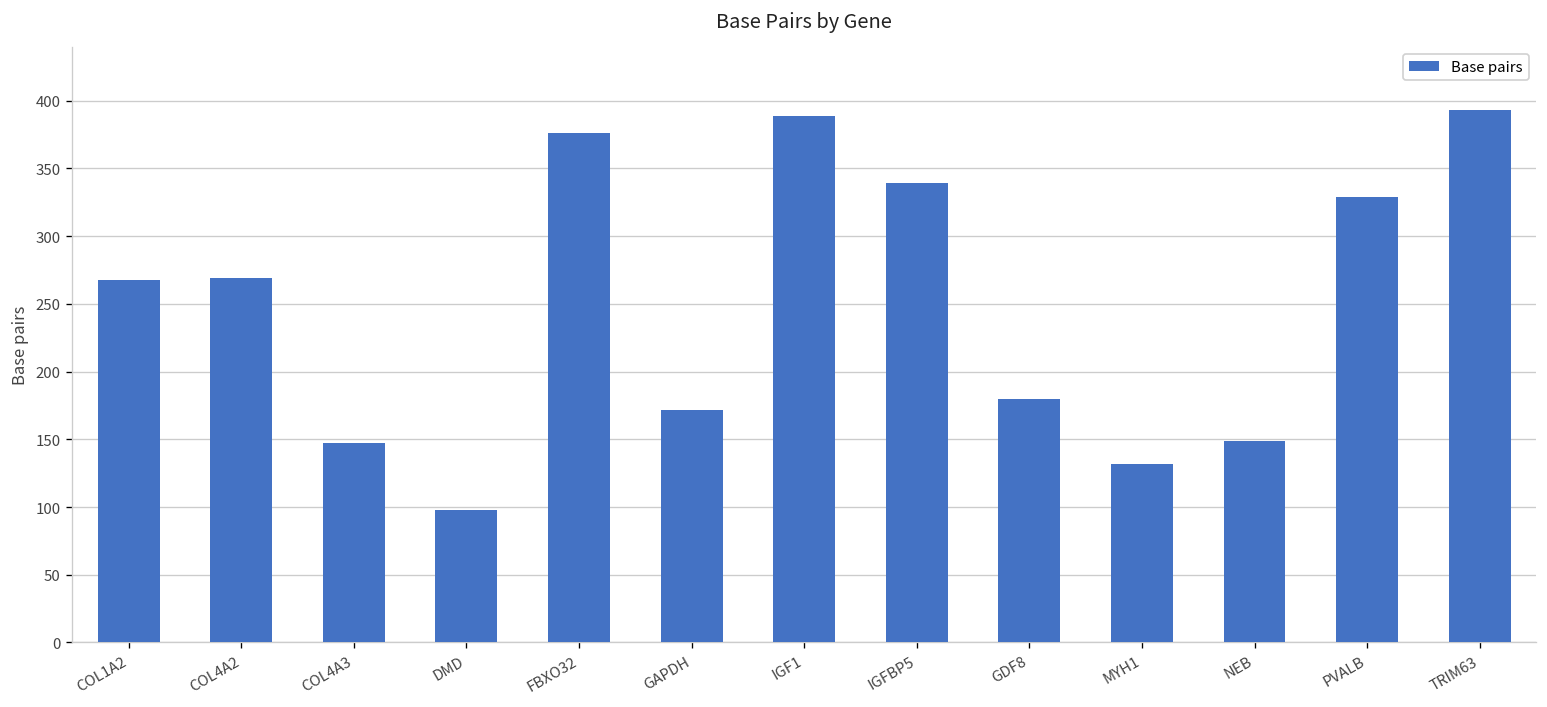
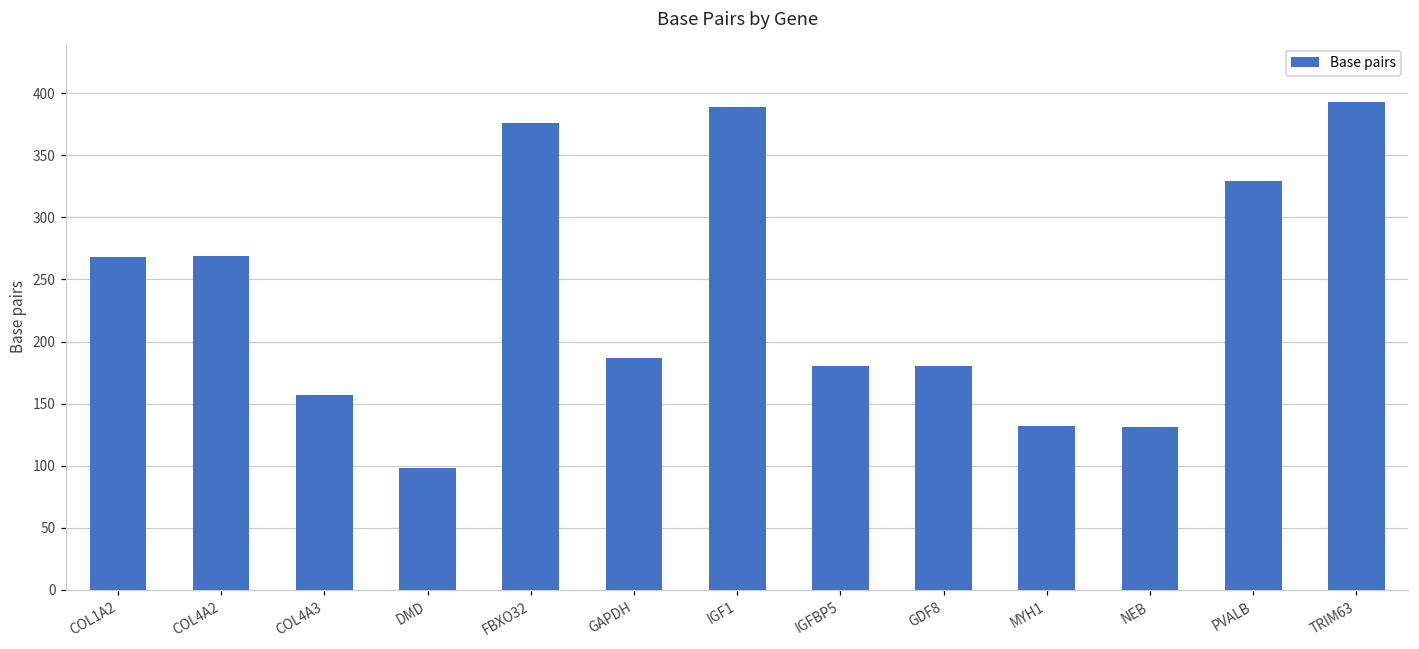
COL4A3: 147 -> 157
GAPDH: 172 -> 187
IGFBP5: 339 -> 180
NEB: 149 -> 131
